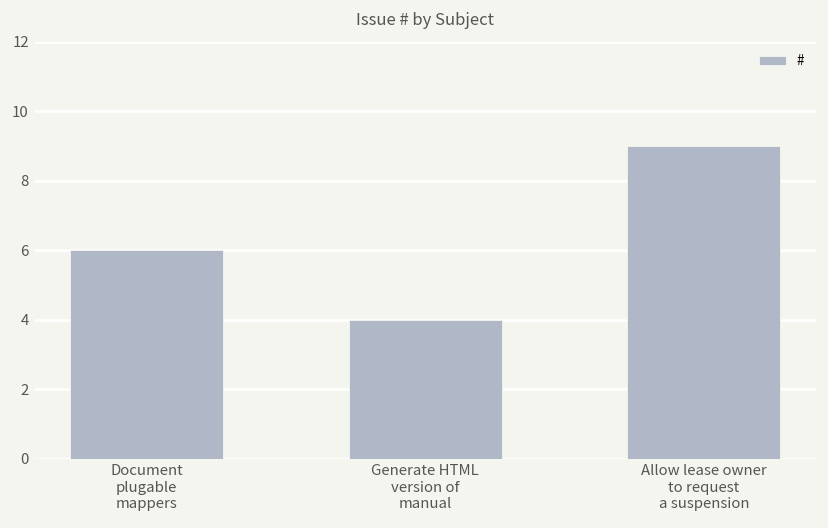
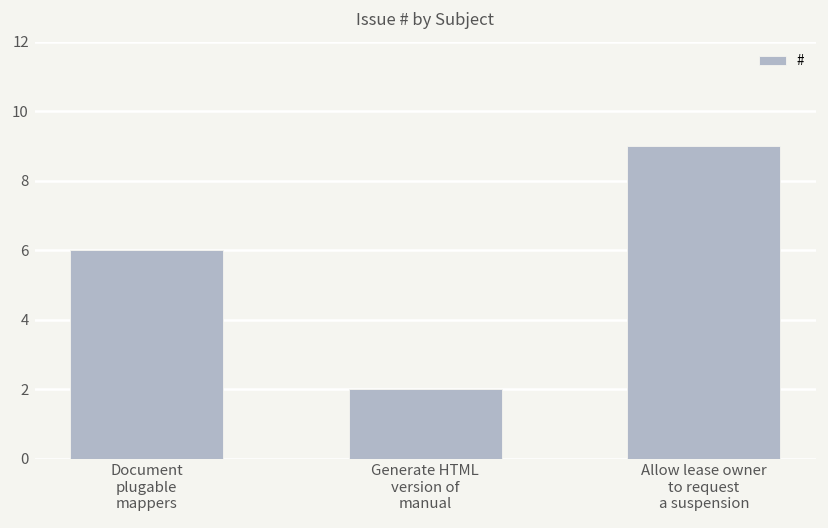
Generate HTML version of manual: 4 -> 2
